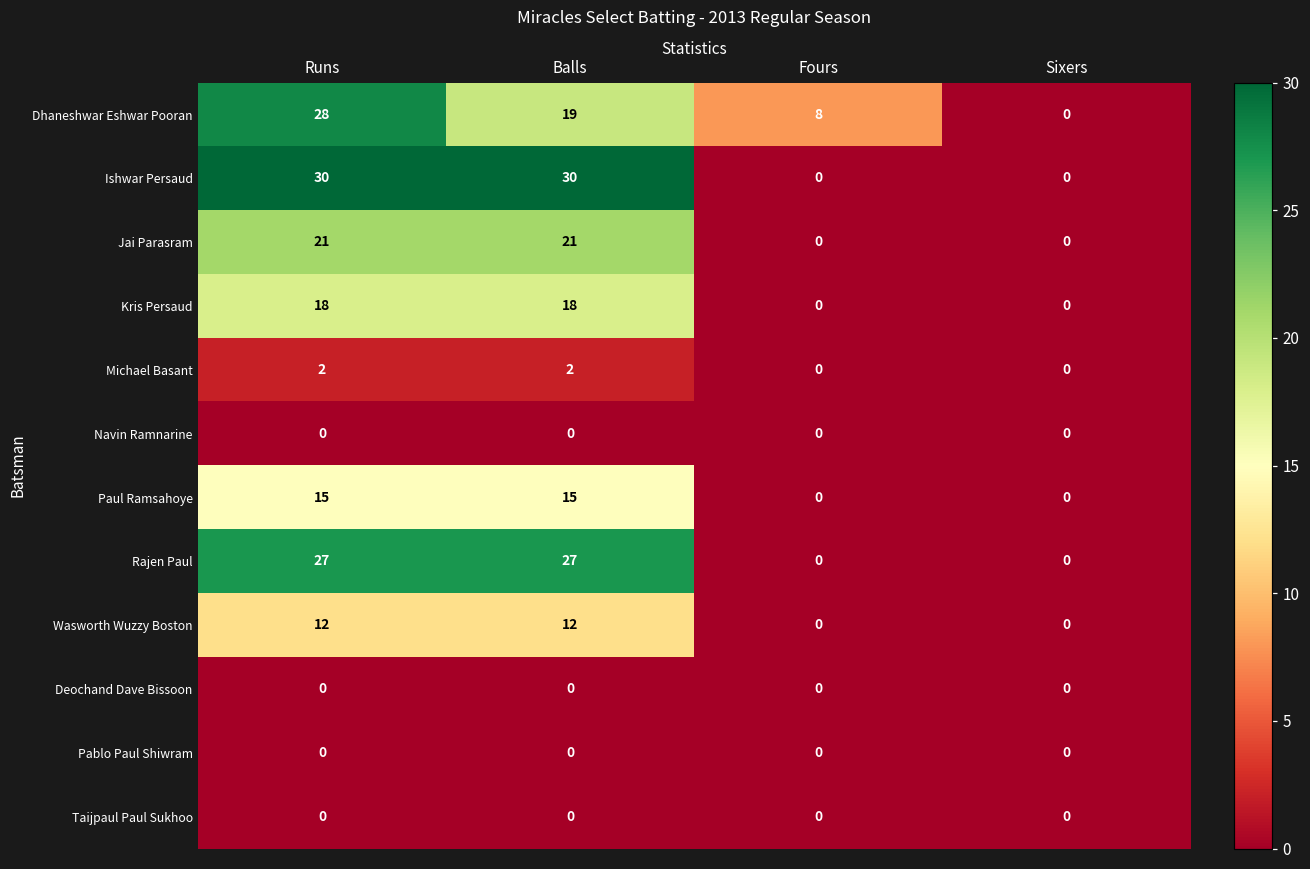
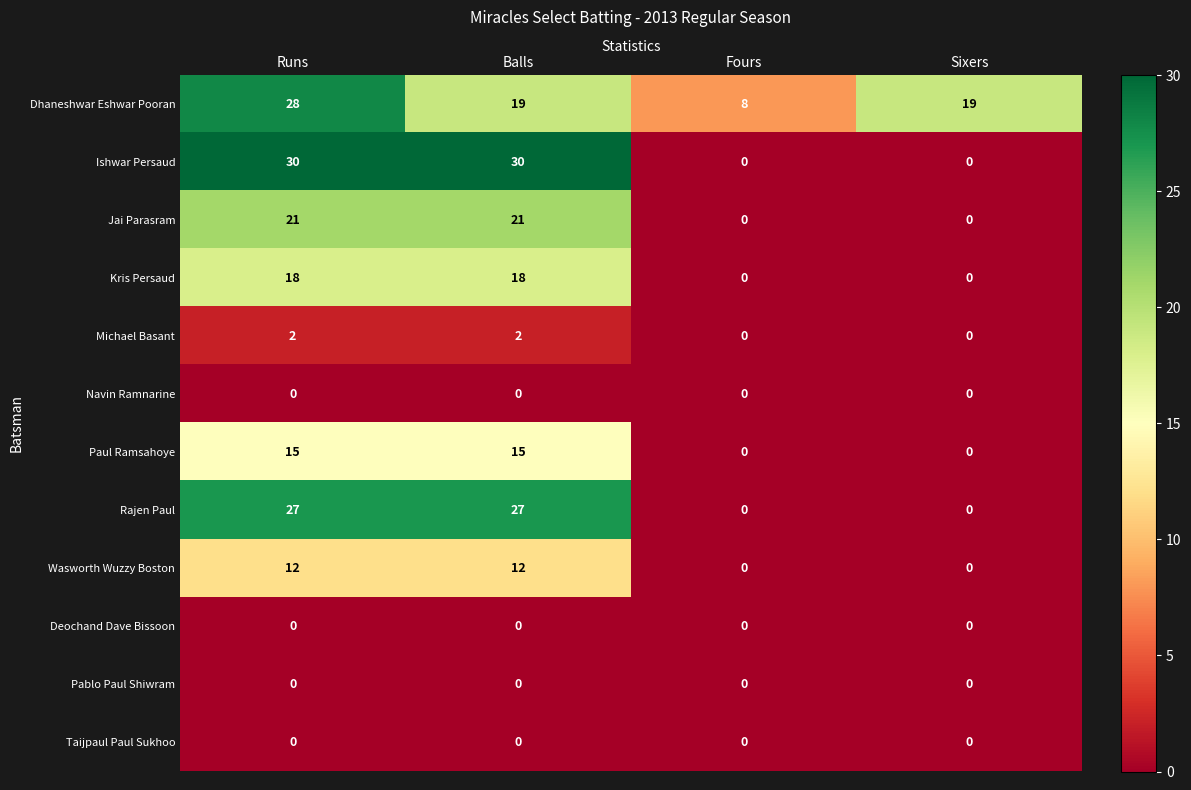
Dhaneshwar Eshwar Pooran, Sixers: 0 -> 19
